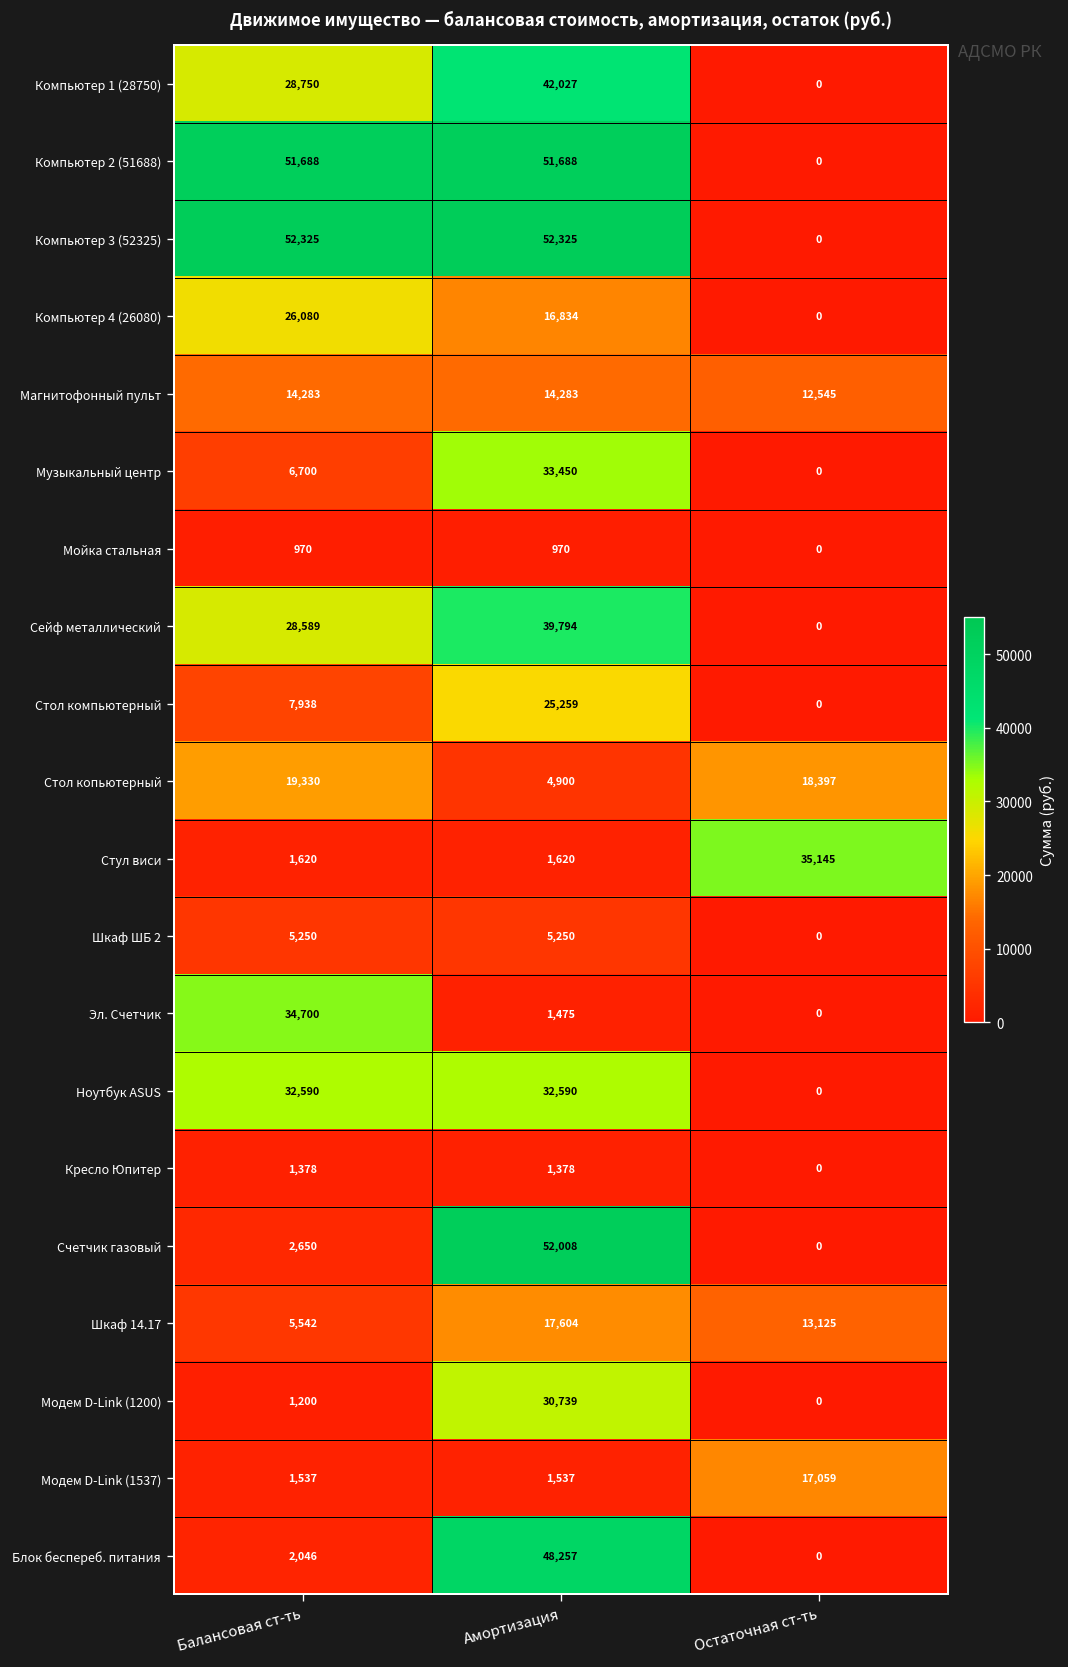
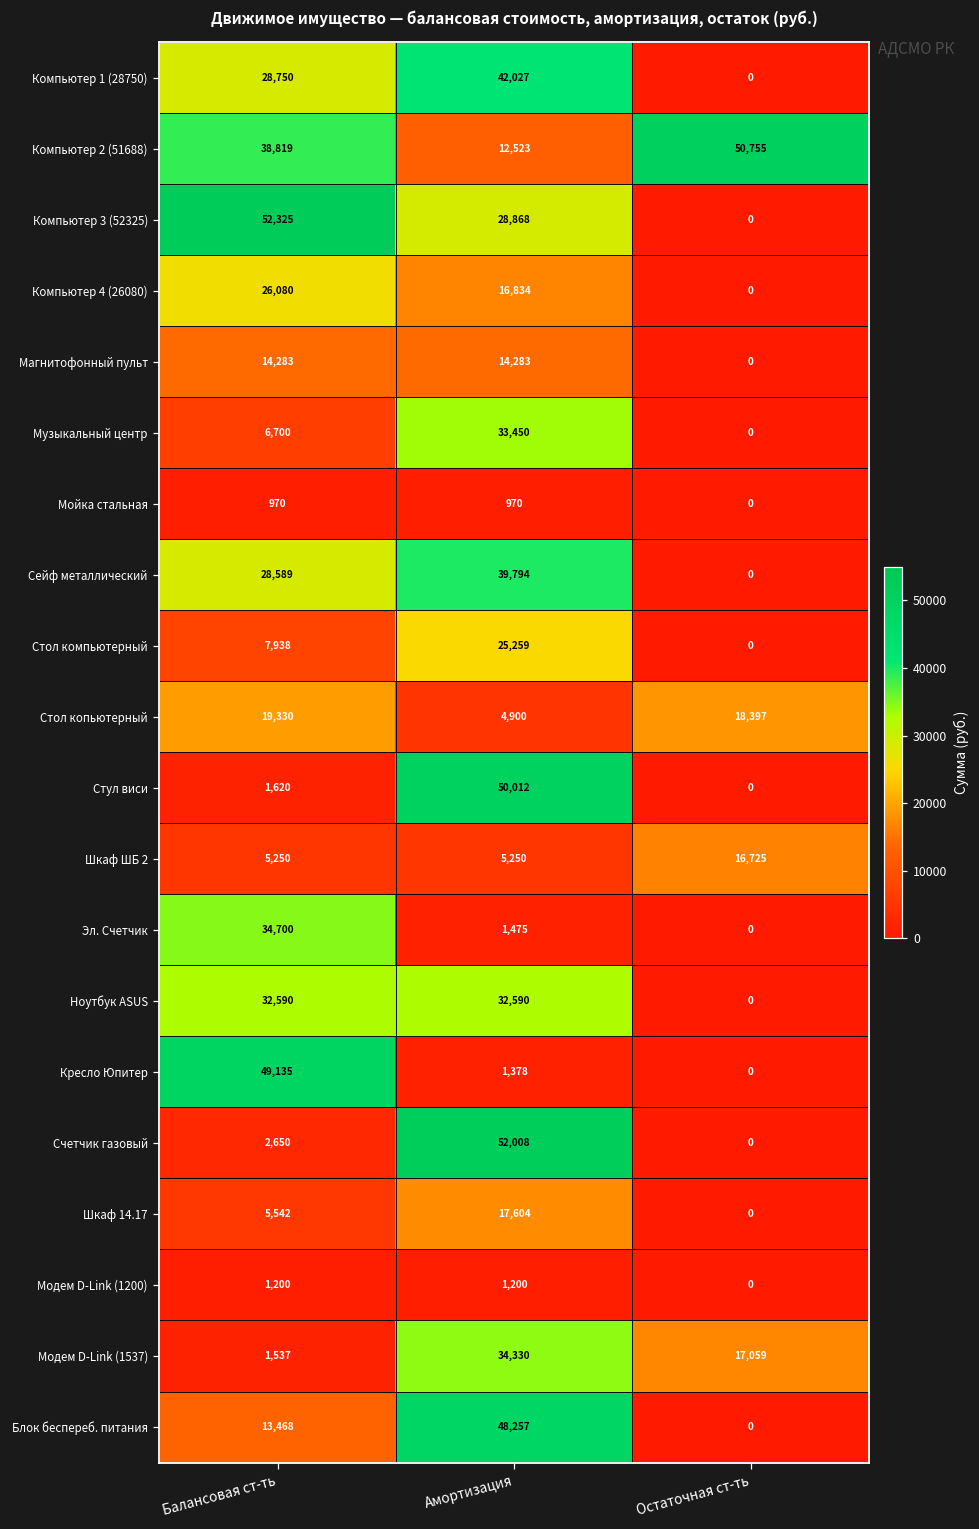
Компьютер 2 (51688), Балансовая ст-ть: 51,688 -> 38,819
Компьютер 2 (51688), Амортизация: 51,688 -> 12,523
Компьютер 2 (51688), Остаточная ст-ть: 0 -> 50,755
Компьютер 3 (52325), Амортизация: 52,325 -> 28,868
Магнитофонный пульт, Остаточная ст-ть: 12,545 -> 0
Стул виси, Амортизация: 1,620 -> 50,012
Стул виси, Остаточная ст-ть: 35,145 -> 0
Шкаф ШБ 2, Остаточная ст-ть: 0 -> 16,725
Кресло Юпитер, Балансовая ст-ть: 1,378 -> 49,135
Шкаф 14.17, Остаточная ст-ть: 13,125 -> 0
Модем D-Link (1200), Амортизация: 30,739 -> 1,200
Модем D-Link (1537), Амортизация: 1,537 -> 34,330
Блок беспереб. питания, Балансовая ст-ть: 2,046 -> 13,468
